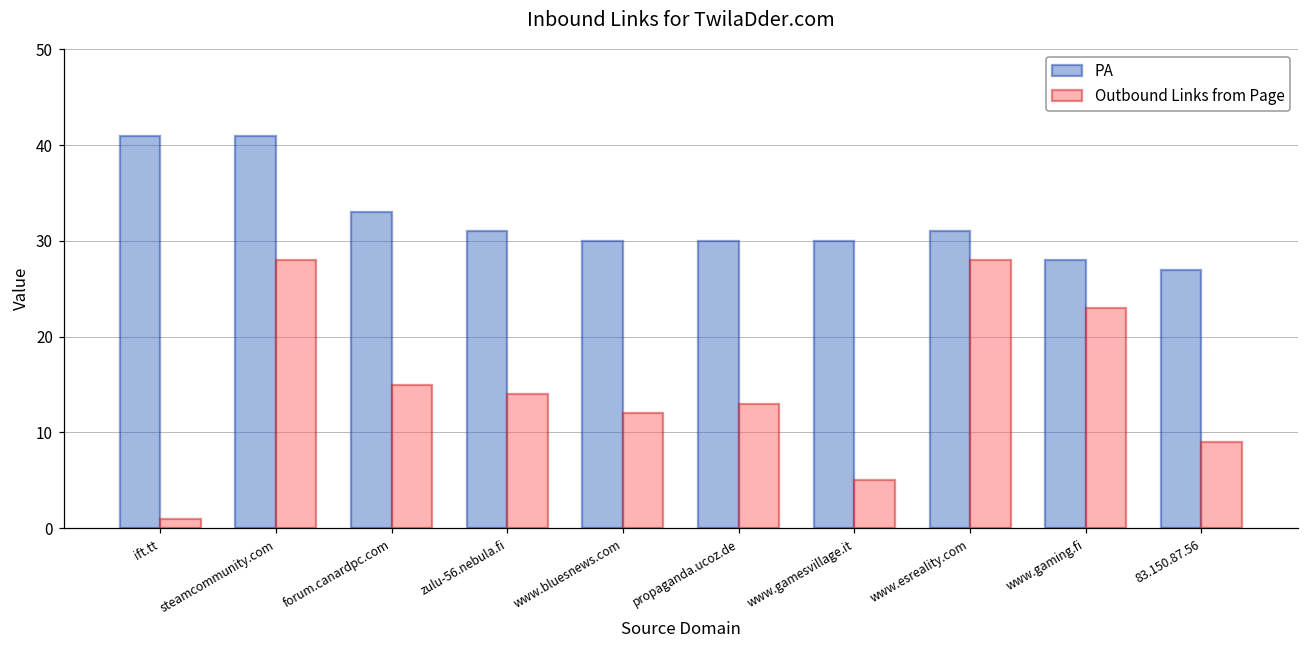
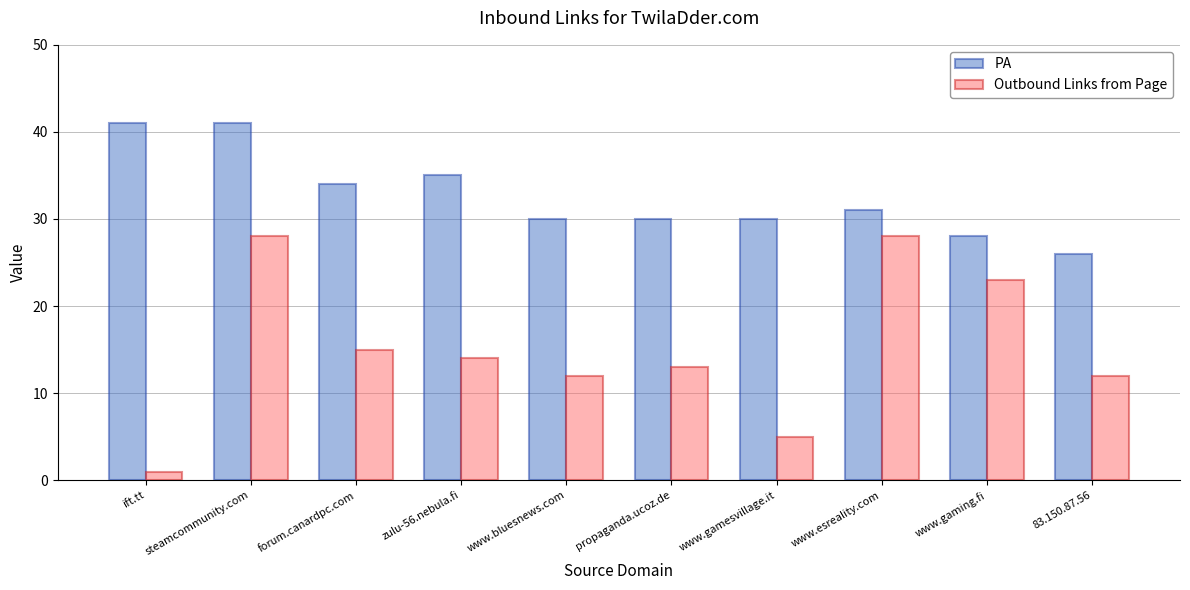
PA, forum.canardpc.com: 33 -> 34
PA, zulu-56.nebula.fi: 31 -> 35
PA, 83.150.87.56: 27 -> 26
Outbound Links from Page, 83.150.87.56: 9 -> 12
